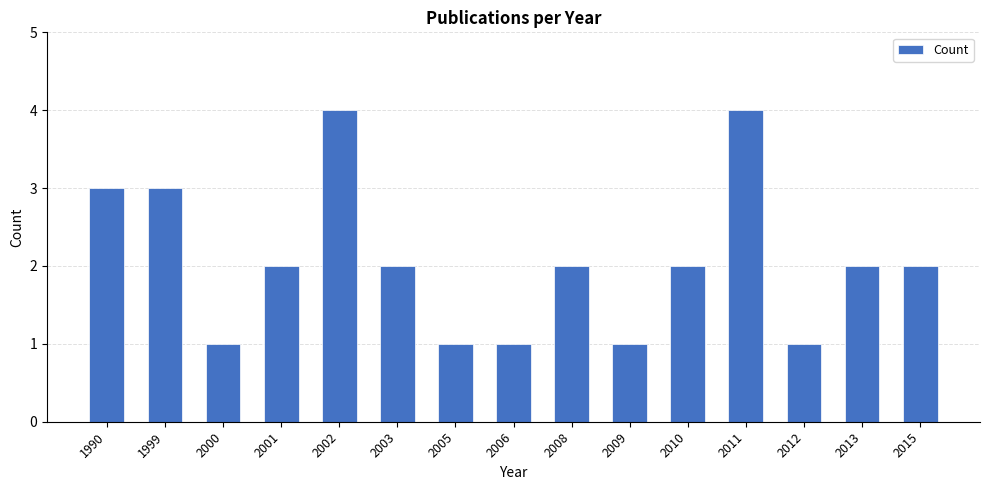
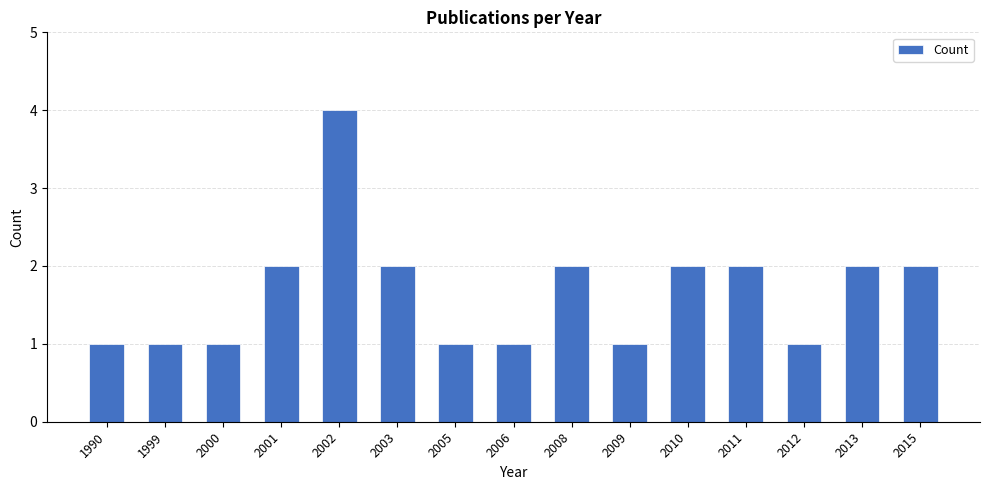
1990: 3 -> 1
1999: 3 -> 1
2011: 4 -> 2
